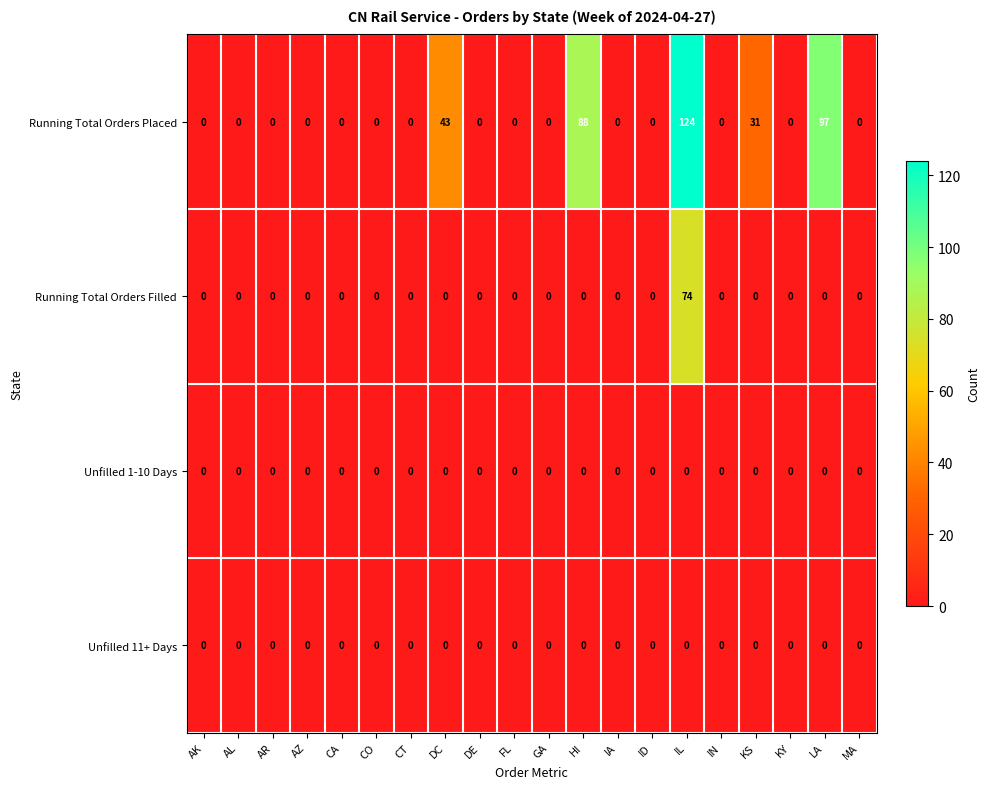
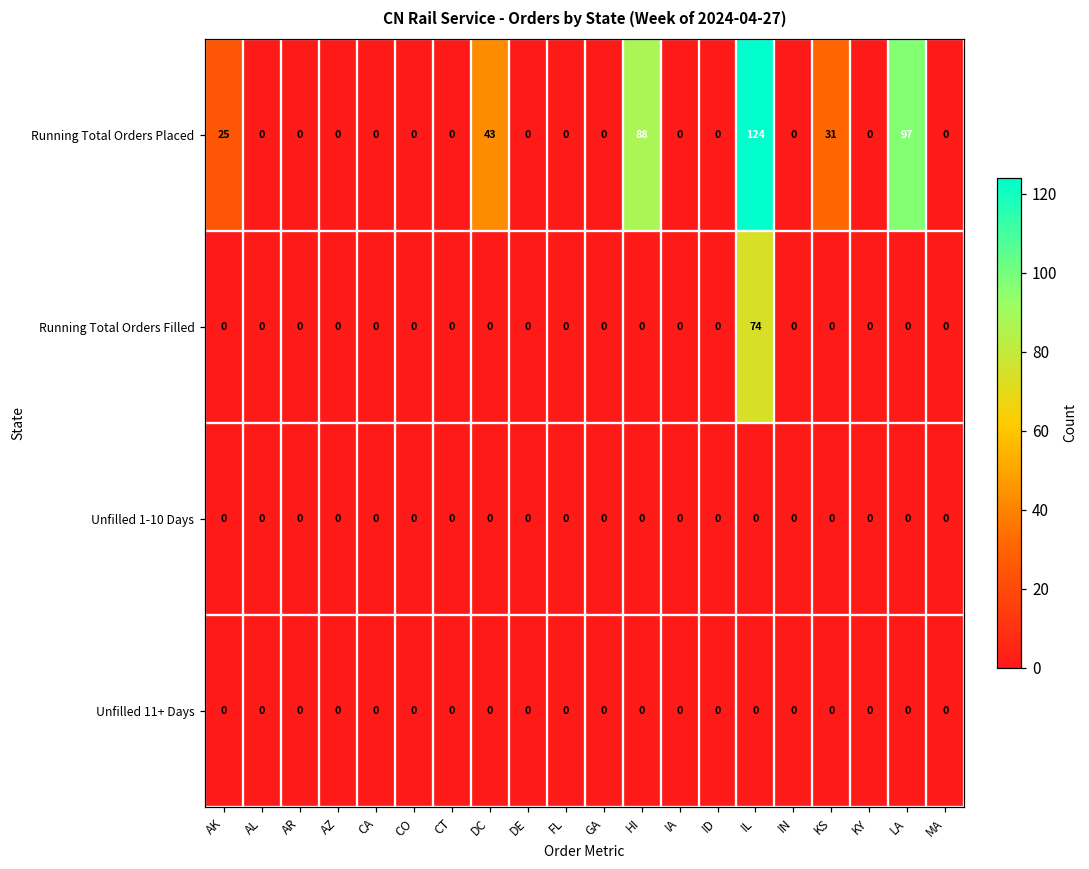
Running Total Orders Placed, AK: 0 -> 25
